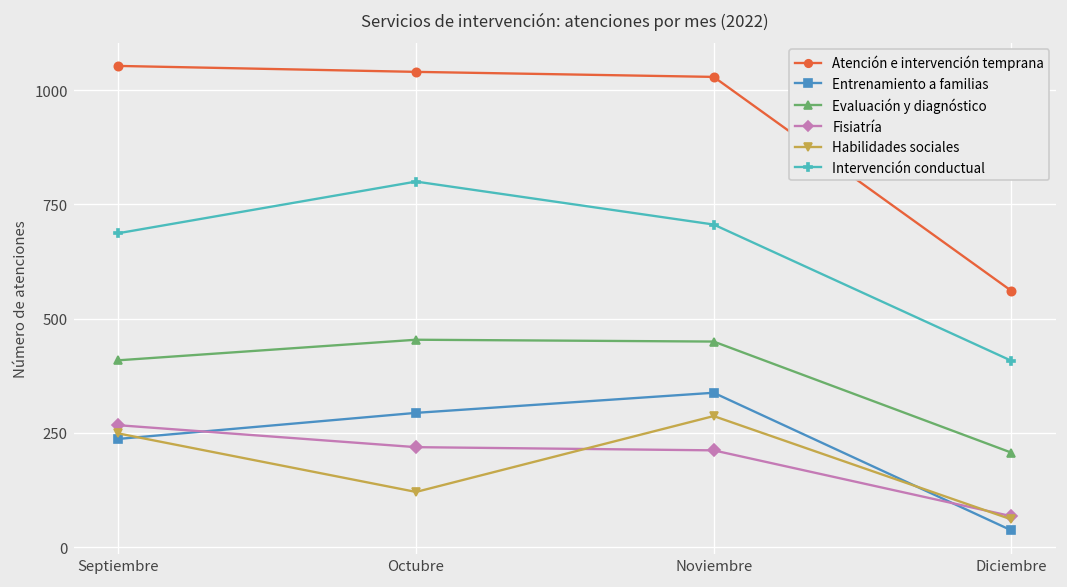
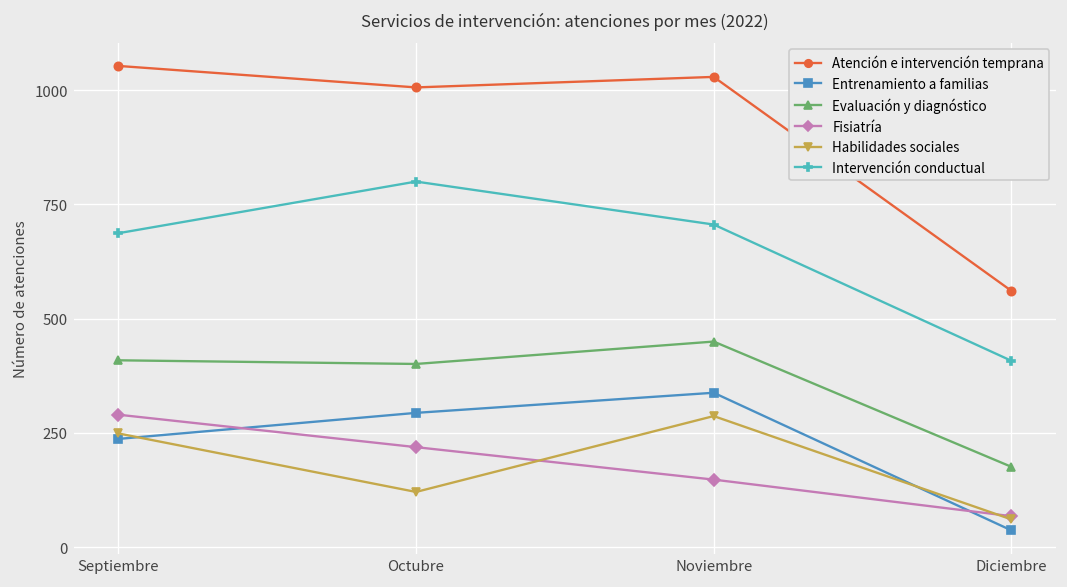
Fisiatría, Septiembre: 270 -> 290
Atención e intervención temprana, Octubre: 1040 -> 1010
Evaluación y diagnóstico, Octubre: 450 -> 400
Fisiatría, Noviembre: 210 -> 150
Evaluación y diagnóstico, Diciembre: 210 -> 180
